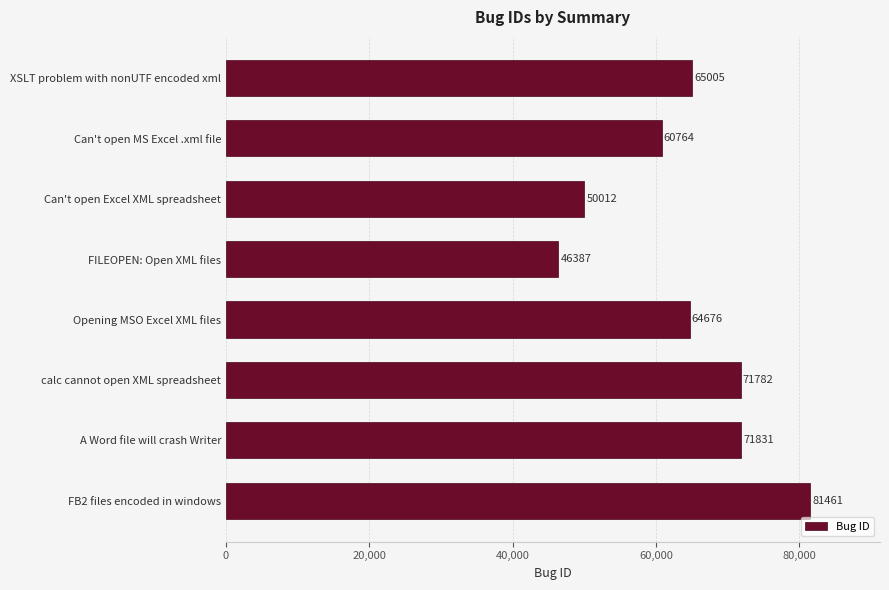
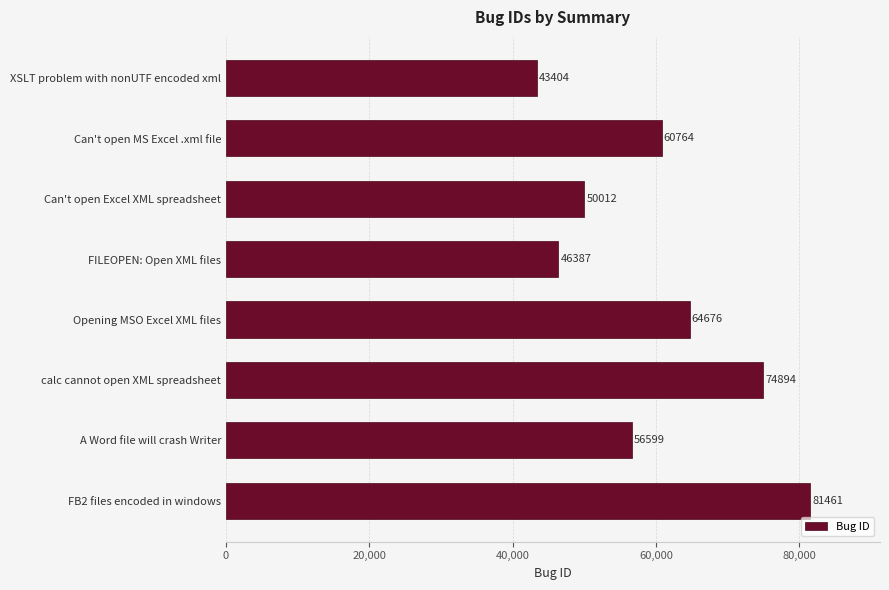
XSLT problem with nonUTF encoded xml: 65005 -> 43404
calc cannot open XML spreadsheet: 71782 -> 74894
A Word file will crash Writer: 71831 -> 56599
